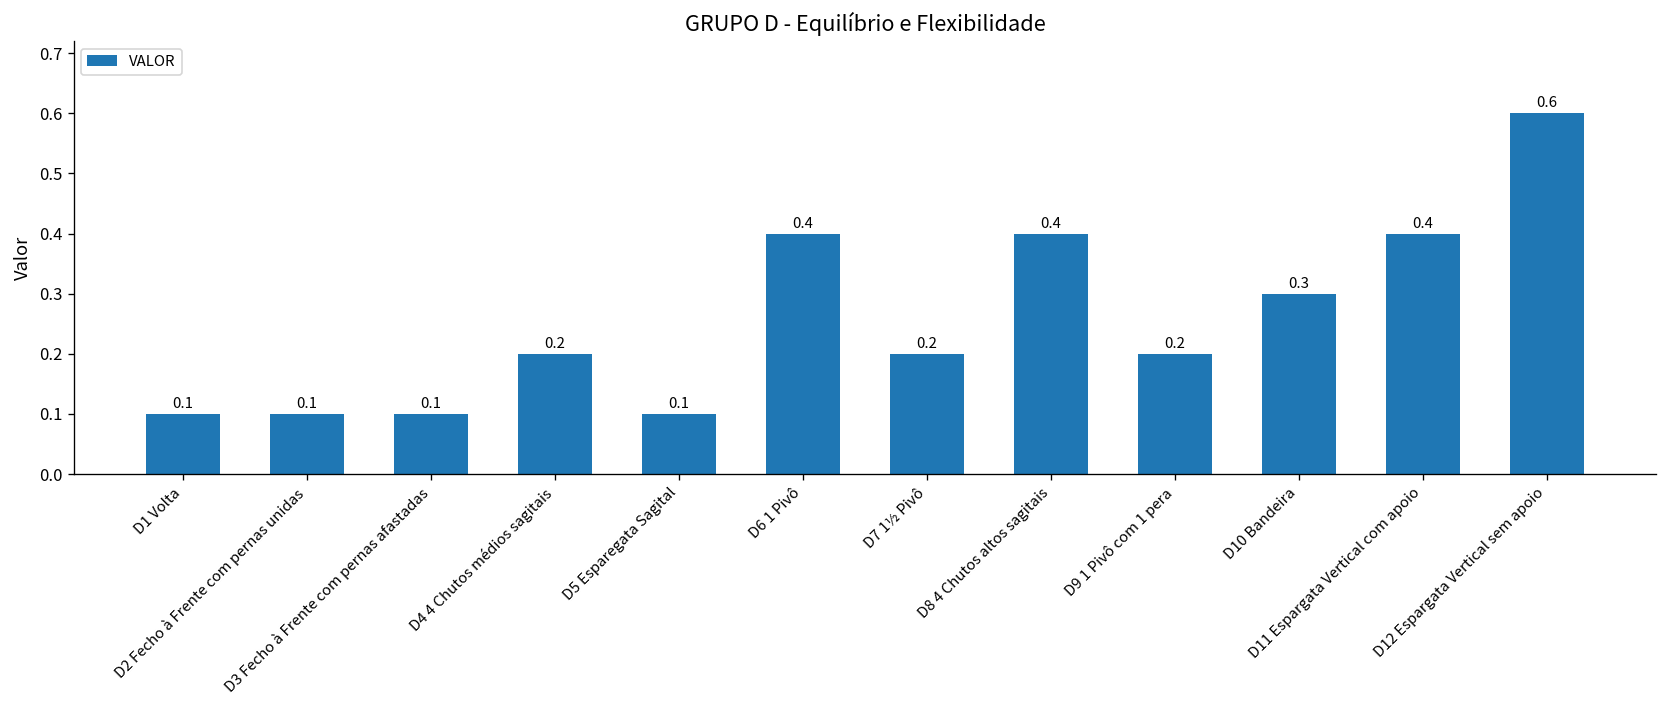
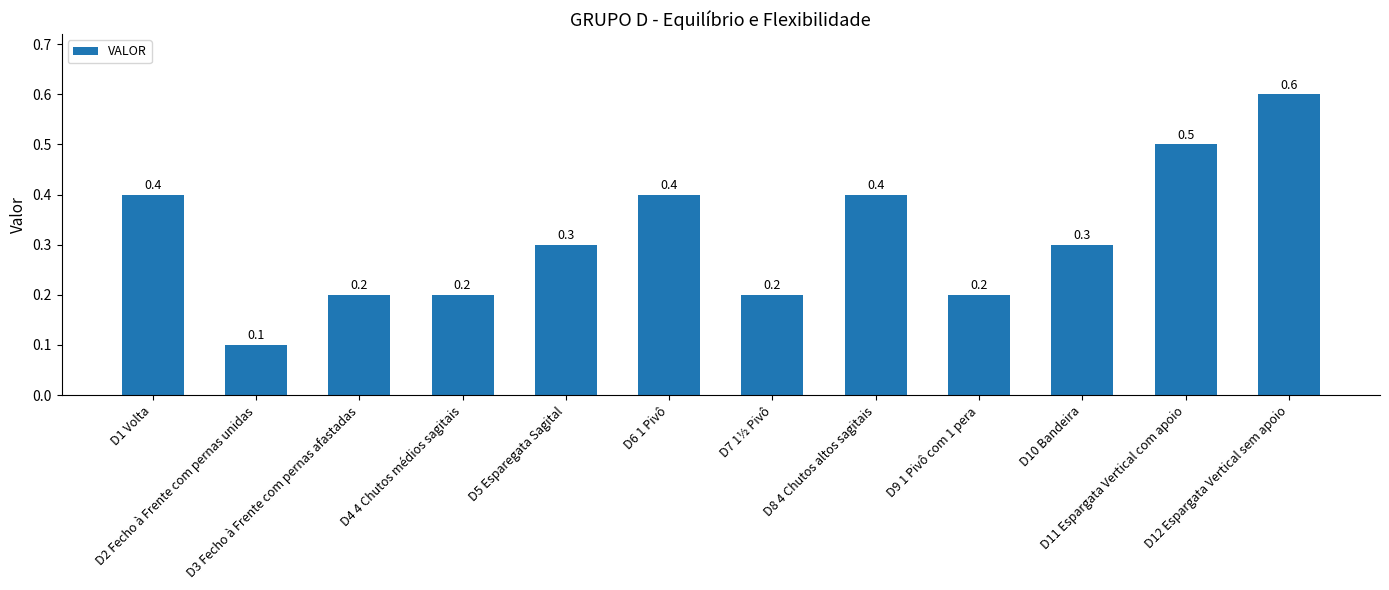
D1 Volta: 0.1 -> 0.4
D3 Fecho à Frente com pernas afastadas: 0.1 -> 0.2
D5 Esparegata Sagital: 0.1 -> 0.3
D11 Espargata Vertical com apoio: 0.4 -> 0.5
